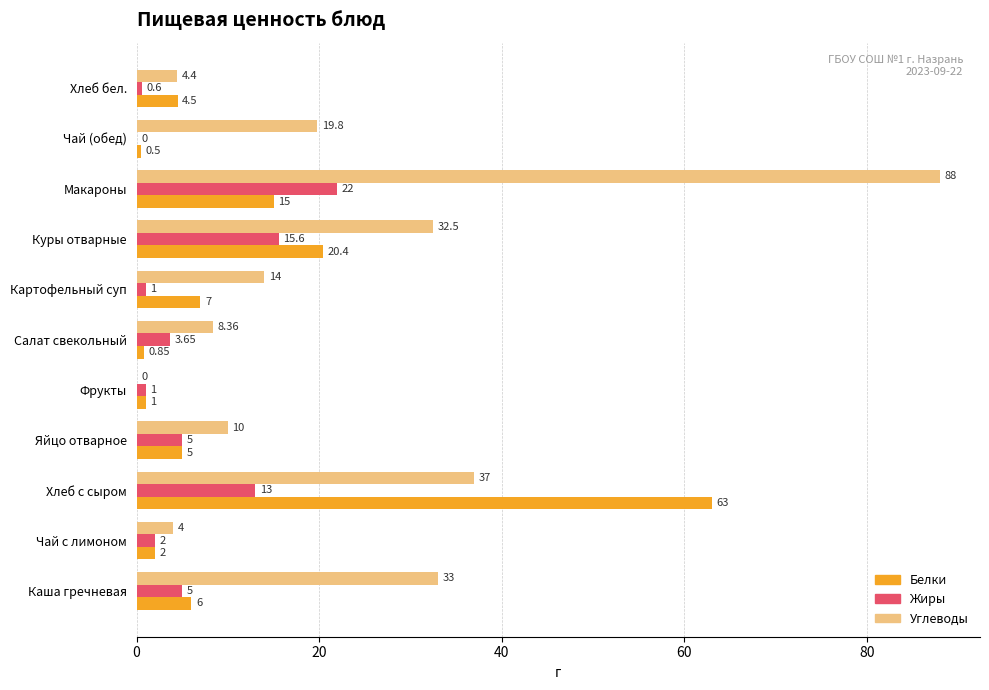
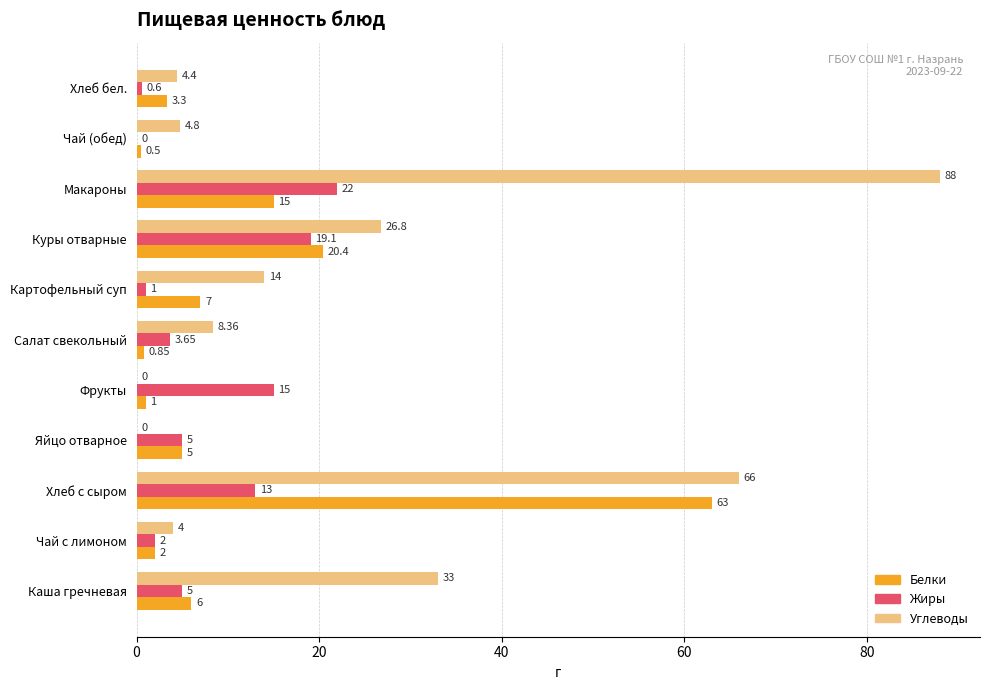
Белки, Хлеб бел.: 4.5 -> 3.3
Углеводы, Чай (обед): 19.8 -> 4.8
Углеводы, Куры отварные: 32.5 -> 26.8
Жиры, Куры отварные: 15.6 -> 19.1
Жиры, Фрукты: 1 -> 15
Углеводы, Яйцо отварное: 10 -> 0
Углеводы, Хлеб с сыром: 37 -> 66
